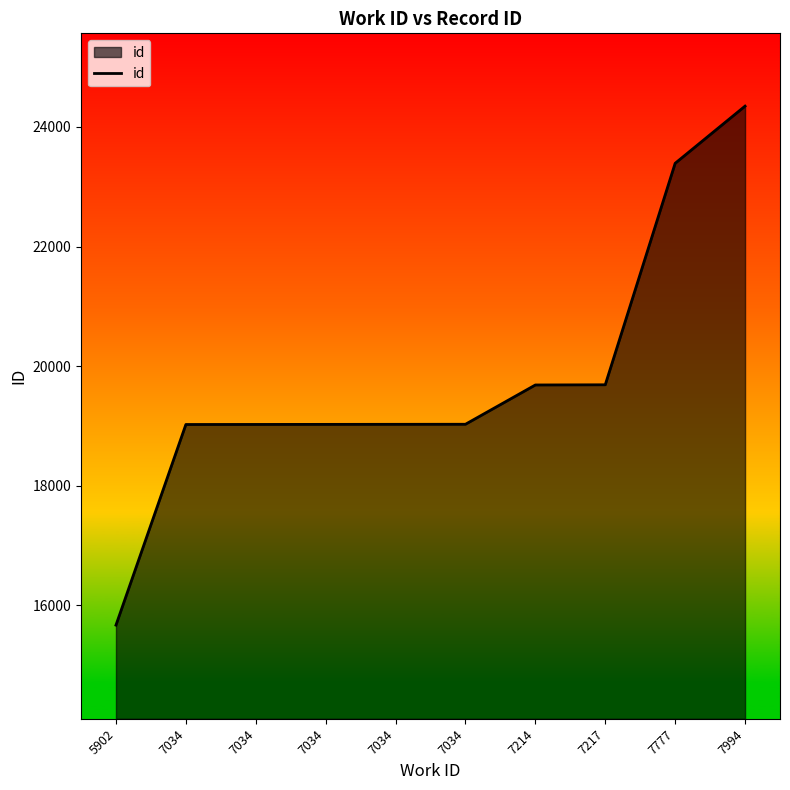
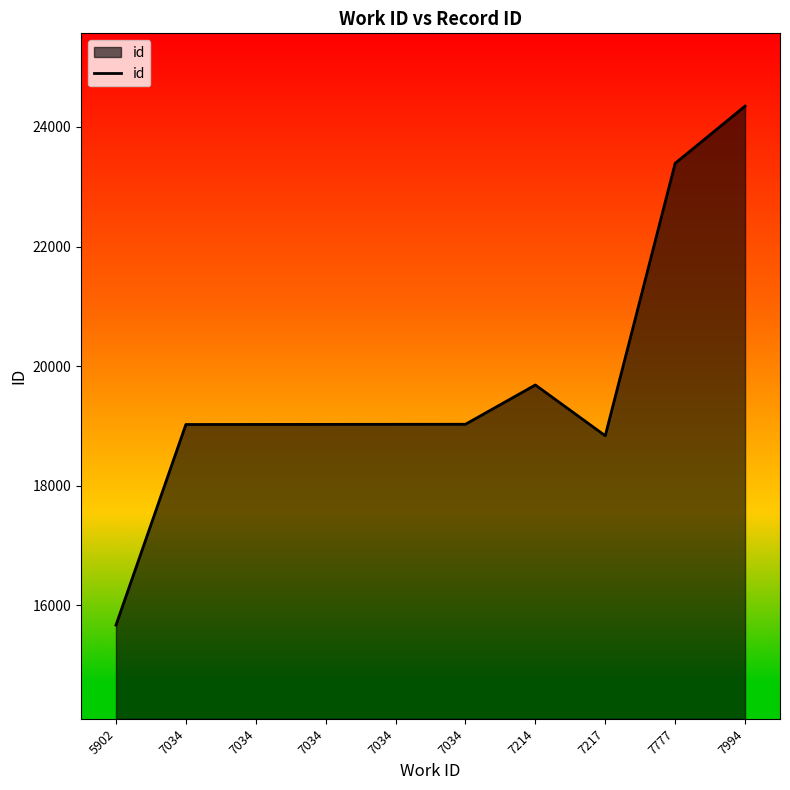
7217: 19700 -> 18800
